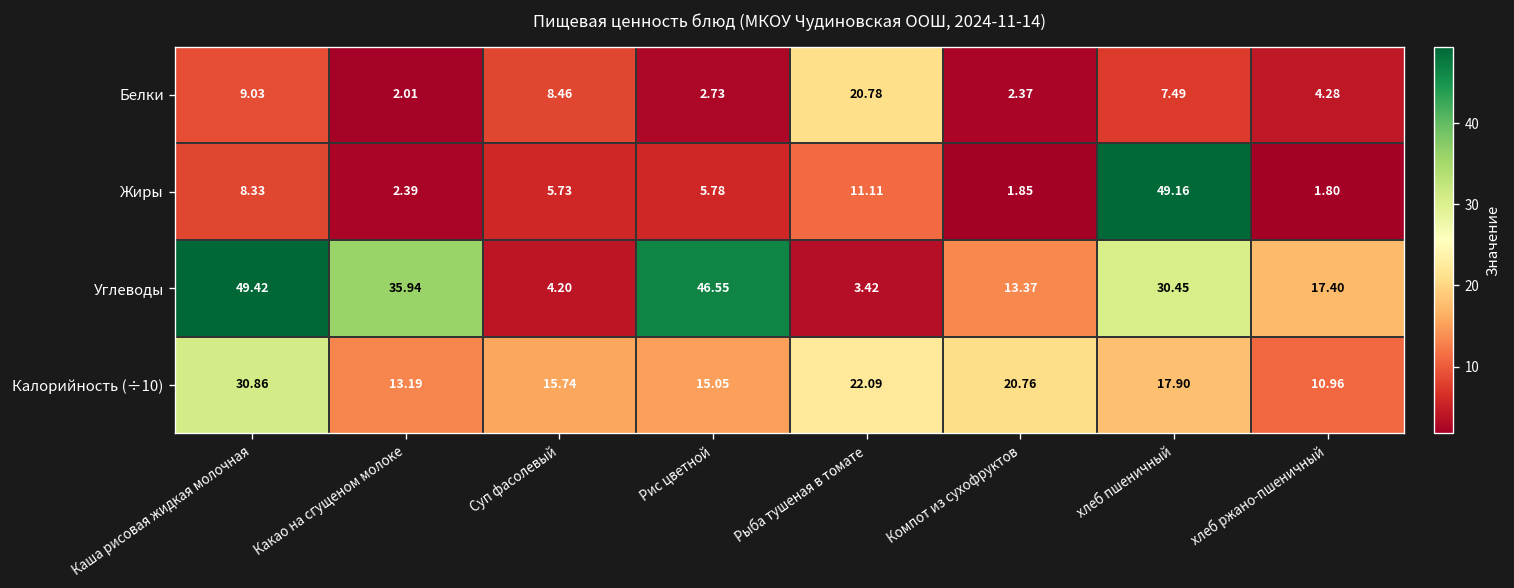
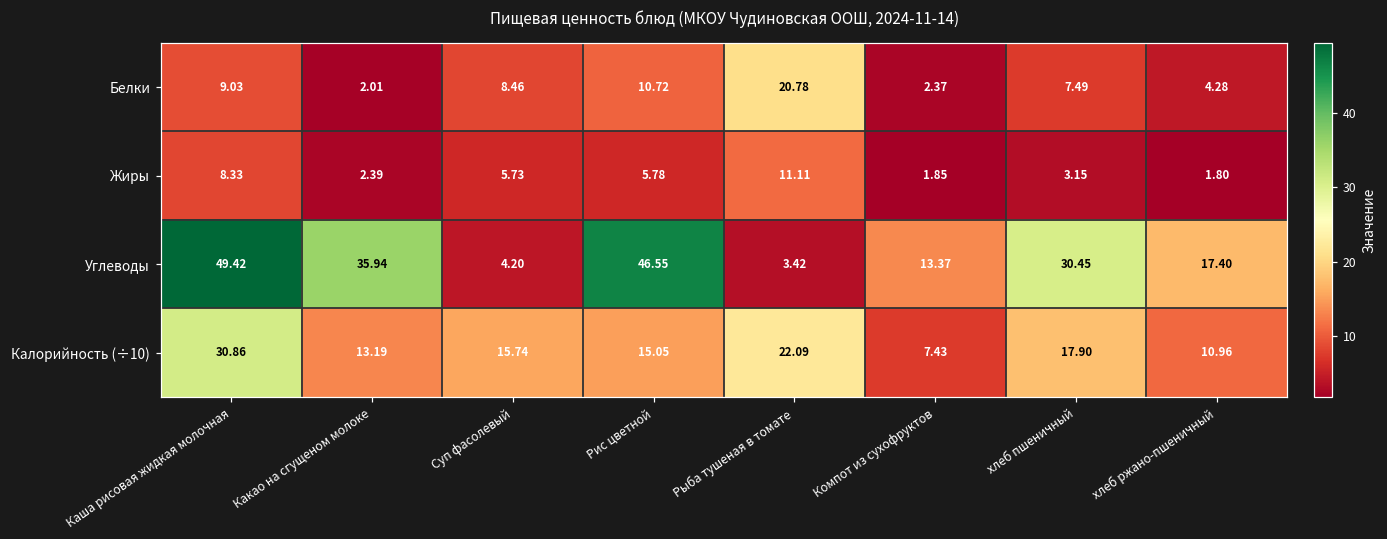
Белки, Рис цветной: 2.73 -> 10.72
Жиры, хлеб пшеничный: 49.16 -> 3.15
Калорийность (÷10), Компот из сухофруктов: 20.76 -> 7.43
